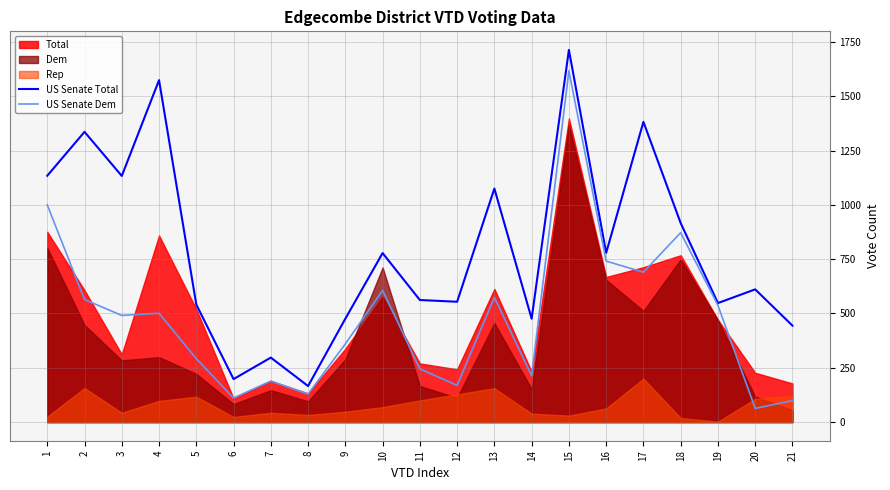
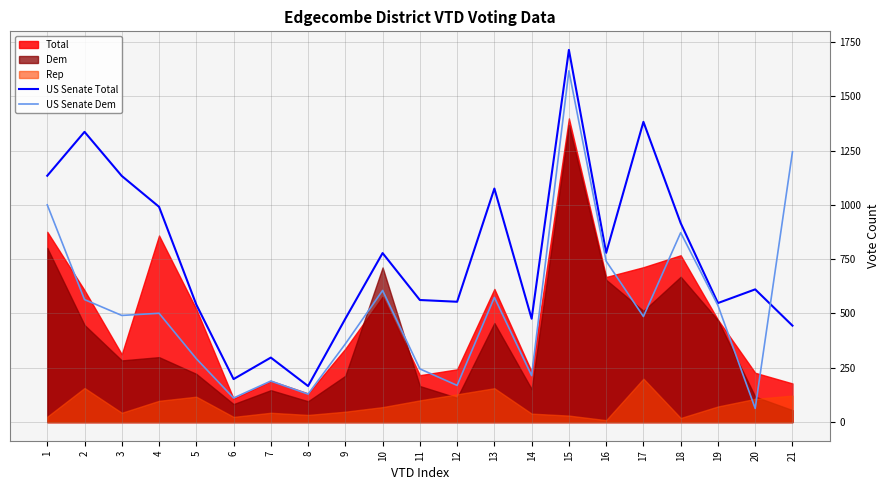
US Senate Total, 4: 1570 -> 990
Dem, 9: 290 -> 210
Total, 11: 270 -> 220
Rep, 16: 60 -> 10
US Senate Dem, 17: 690 -> 490
Dem, 18: 750 -> 670
Rep, 19: 0 -> 70
US Senate Dem, 21: 100 -> 1240
